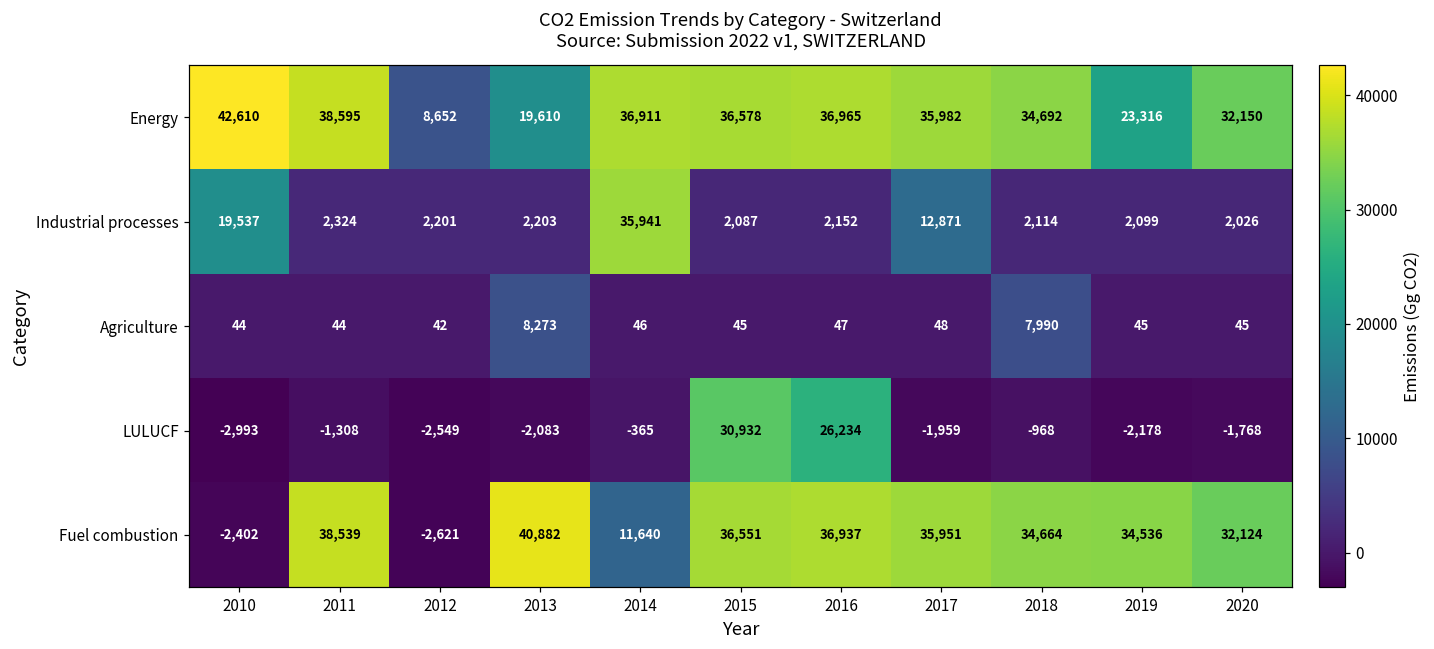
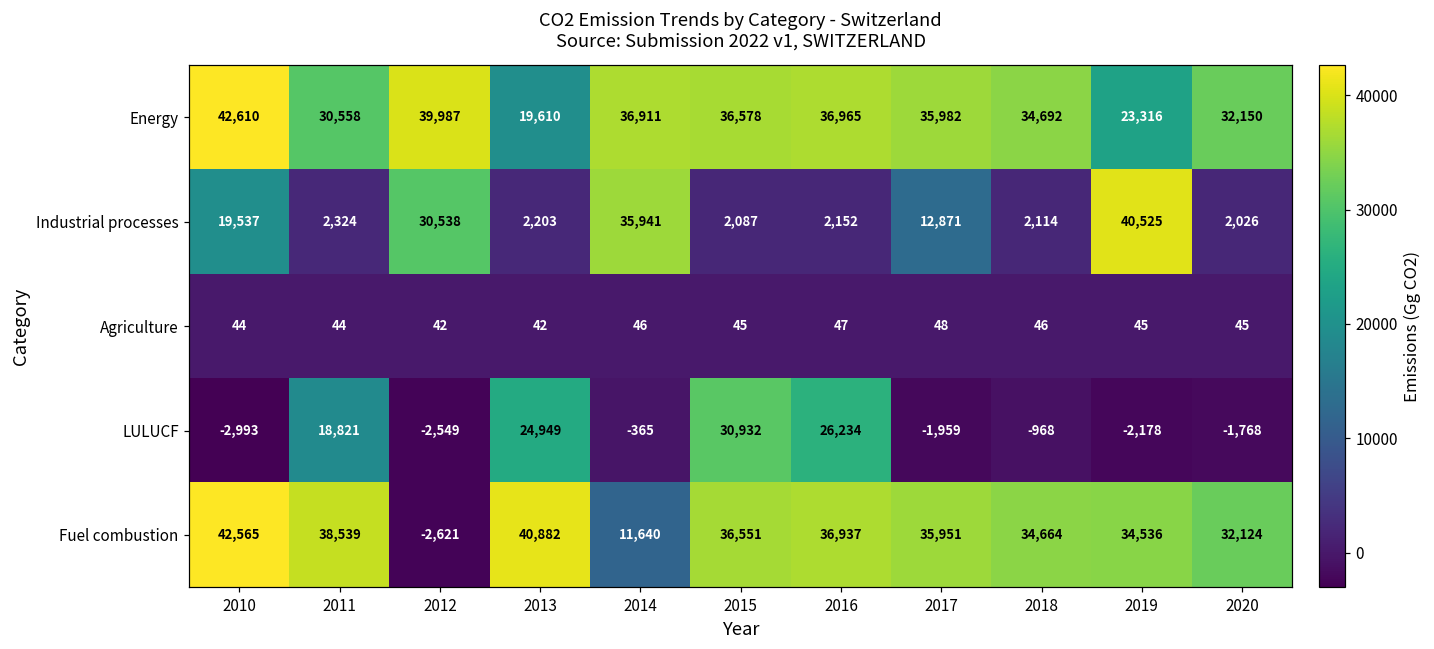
Energy, 2011: 38,595 -> 30,558
Energy, 2012: 8,652 -> 39,987
Industrial processes, 2012: 2,201 -> 30,538
Industrial processes, 2019: 2,099 -> 40,525
Agriculture, 2013: 8,273 -> 42
Agriculture, 2018: 7,990 -> 46
LULUCF, 2011: -1,308 -> 18,821
LULUCF, 2013: -2,083 -> 24,949
Fuel combustion, 2010: -2,402 -> 42,565
